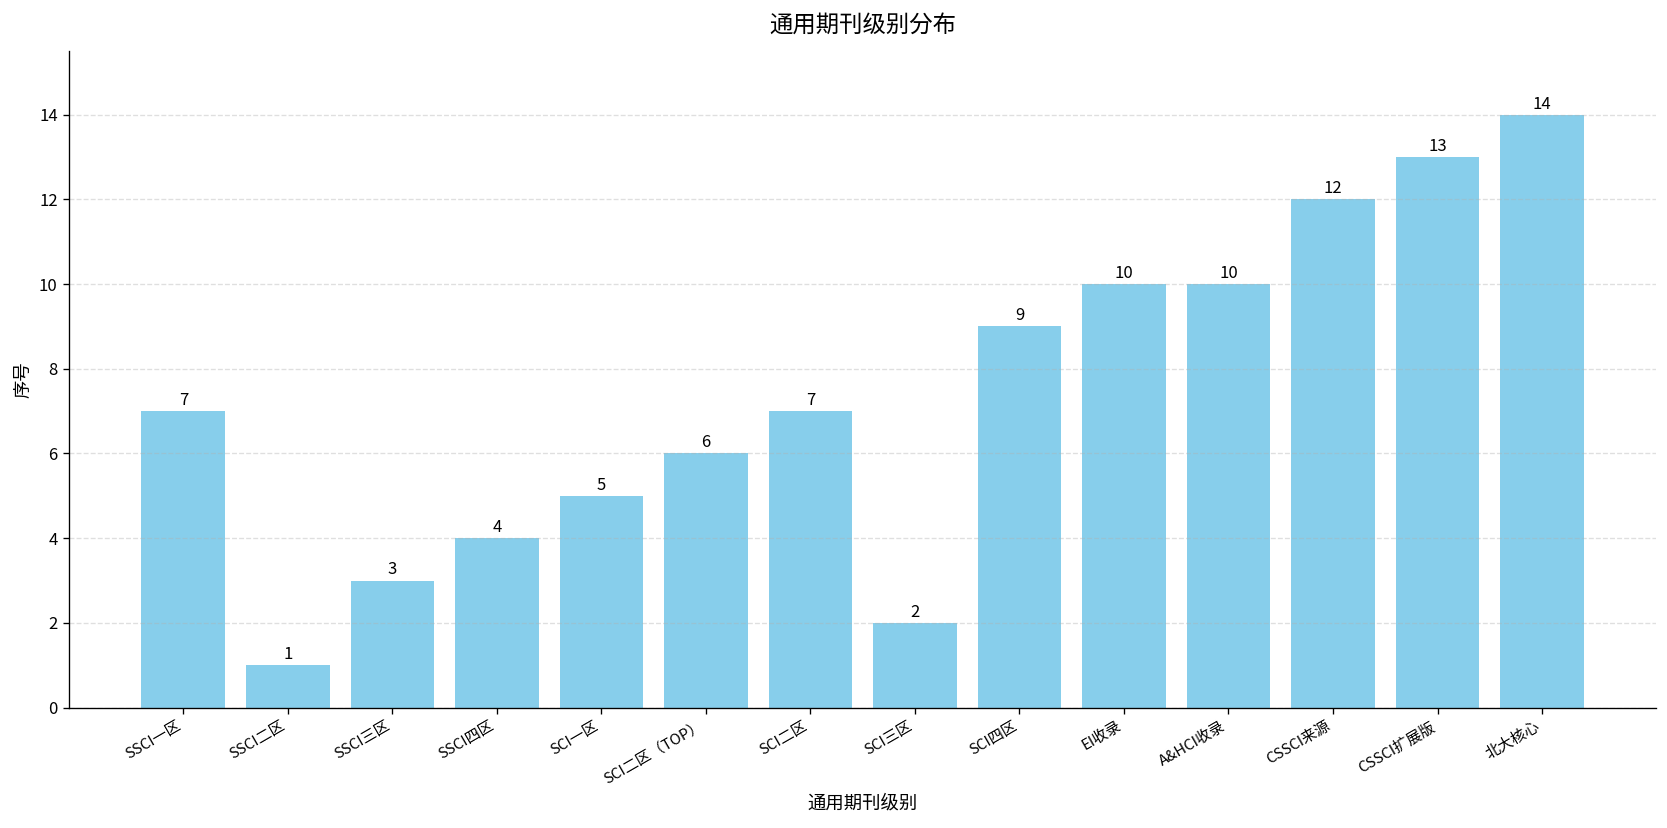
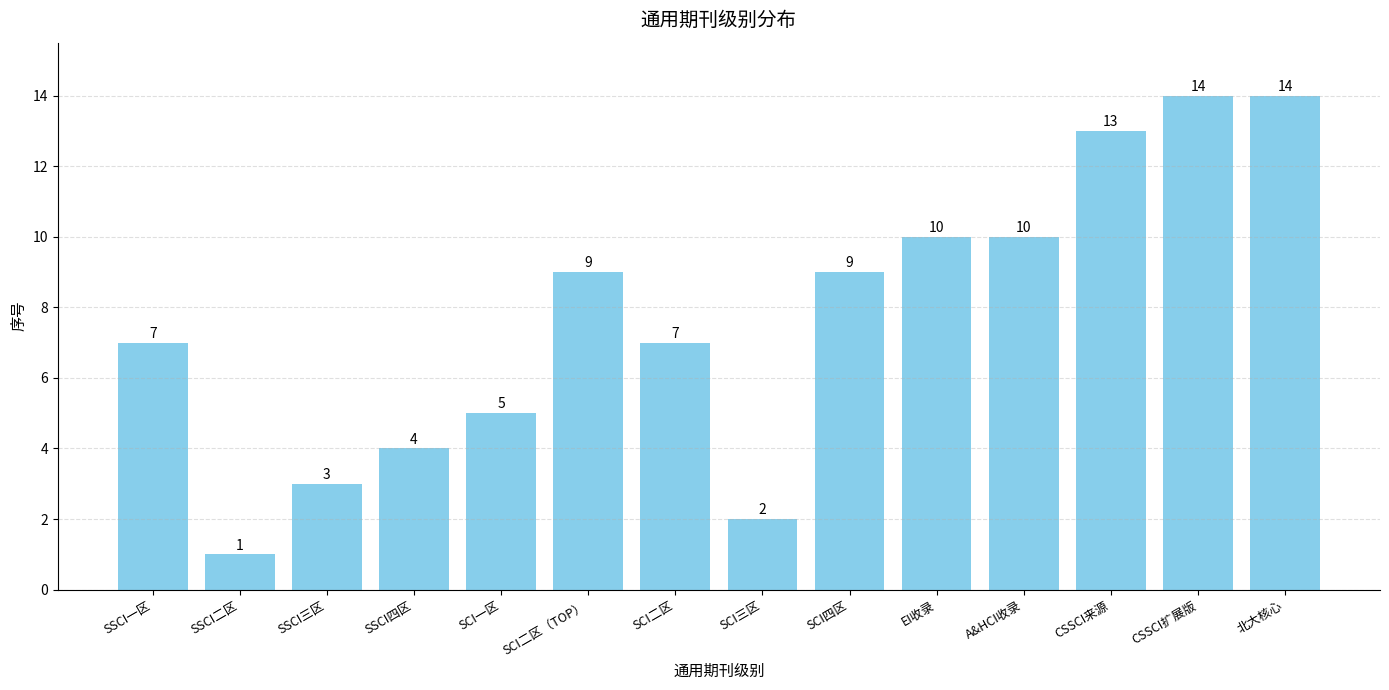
SCI二区（TOP）: 6 -> 9
CSSCI来源: 12 -> 13
CSSCI扩展版: 13 -> 14
